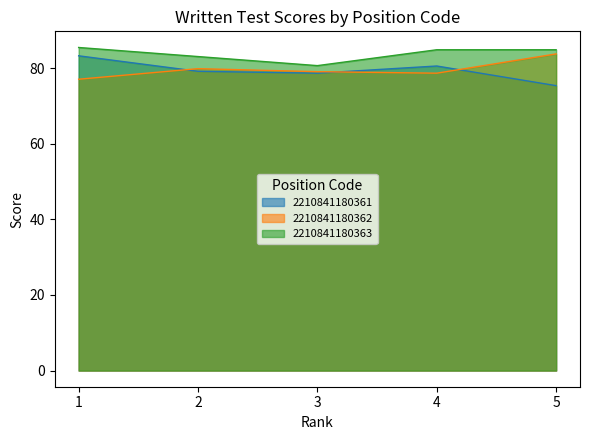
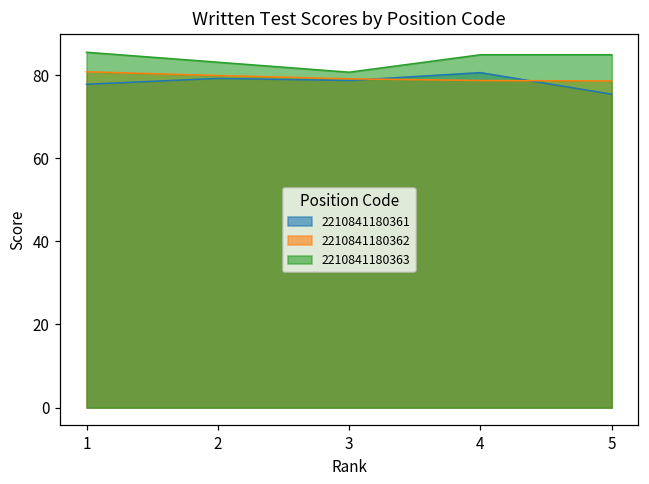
2210841180361, 1: 83 -> 78
2210841180362, 1: 77 -> 81
2210841180362, 5: 84 -> 79
